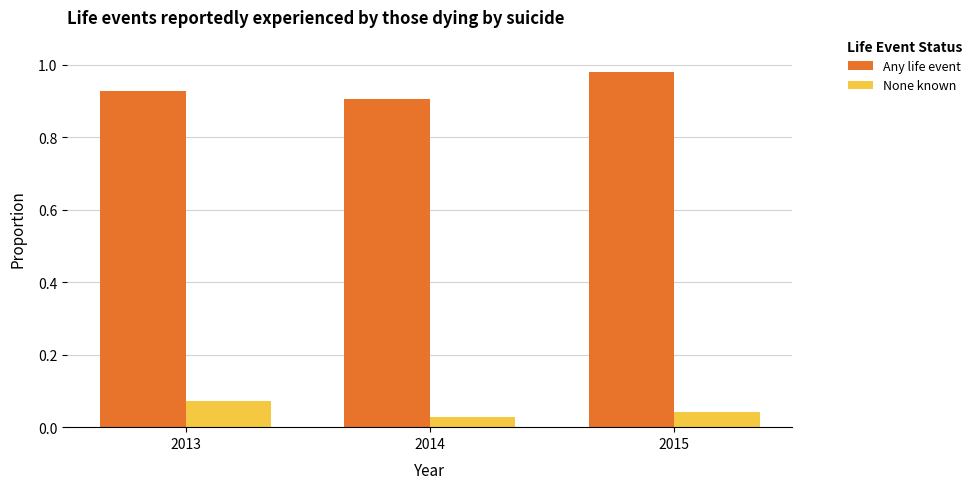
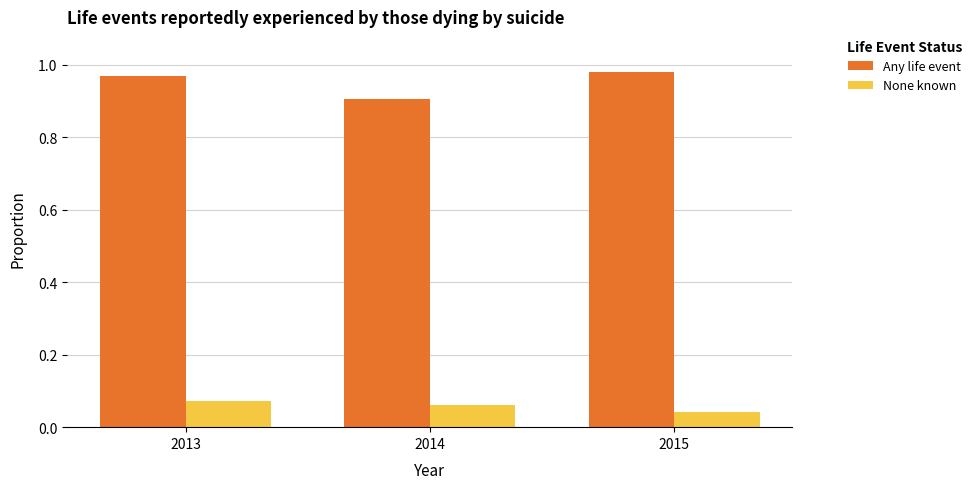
Any life event, 2013: 0.93 -> 0.97
None known, 2014: 0.03 -> 0.06
